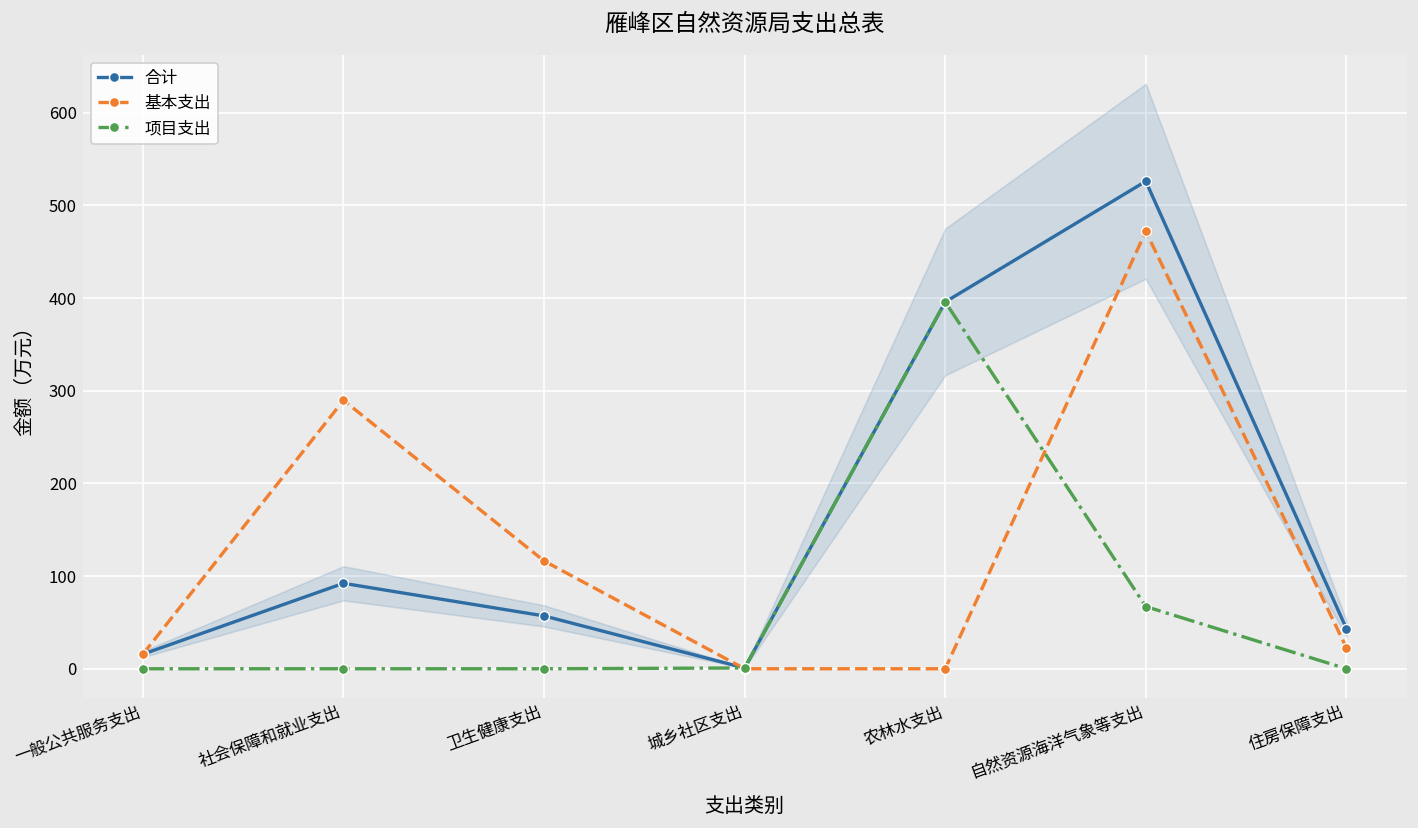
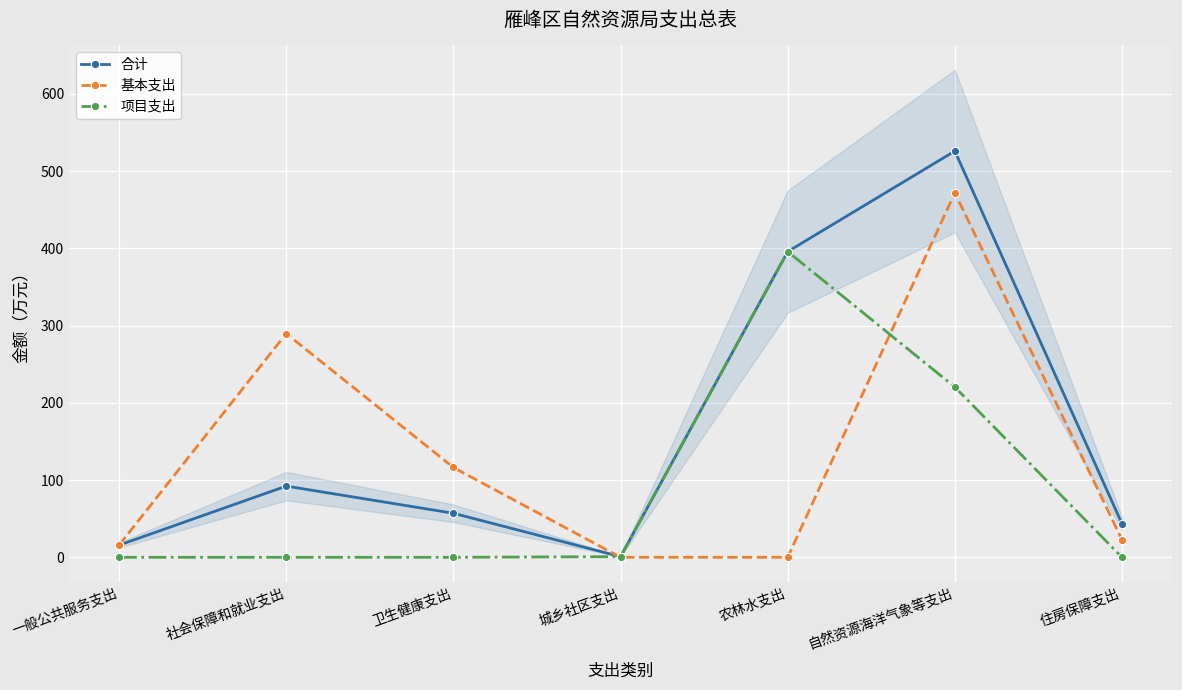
项目支出, 自然资源海洋气象等支出: 70 -> 220
